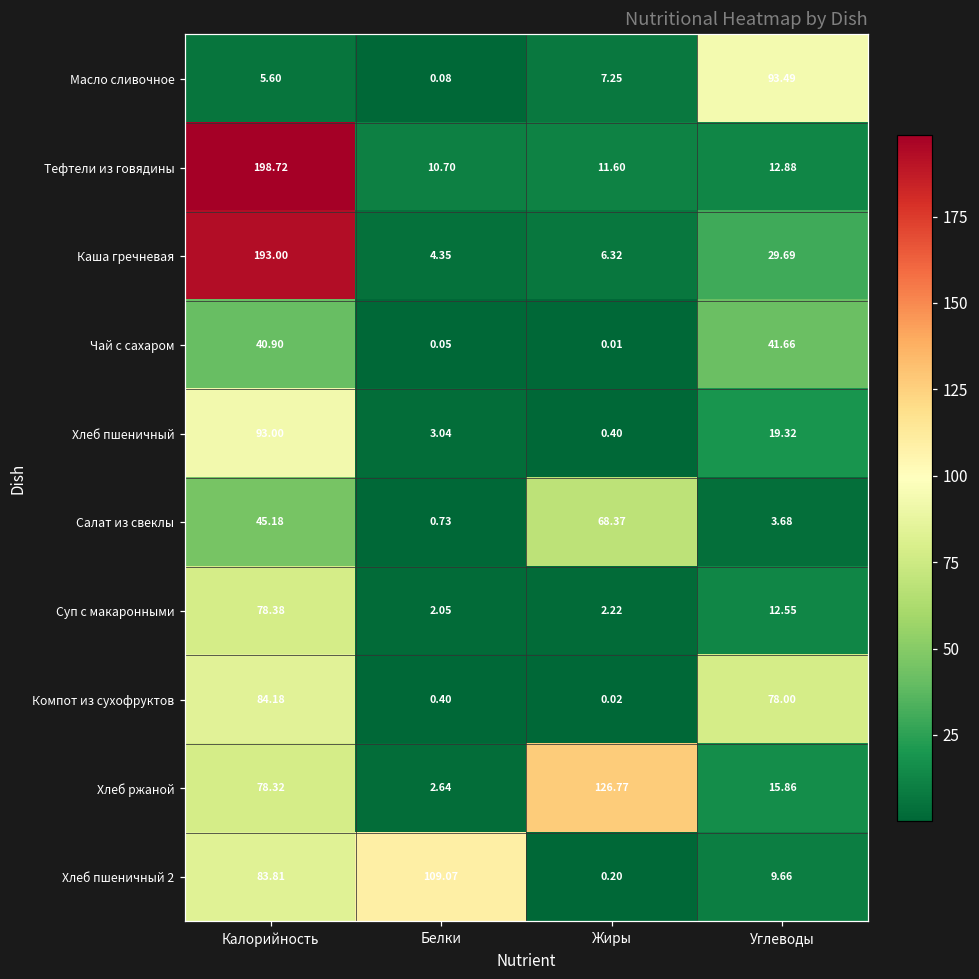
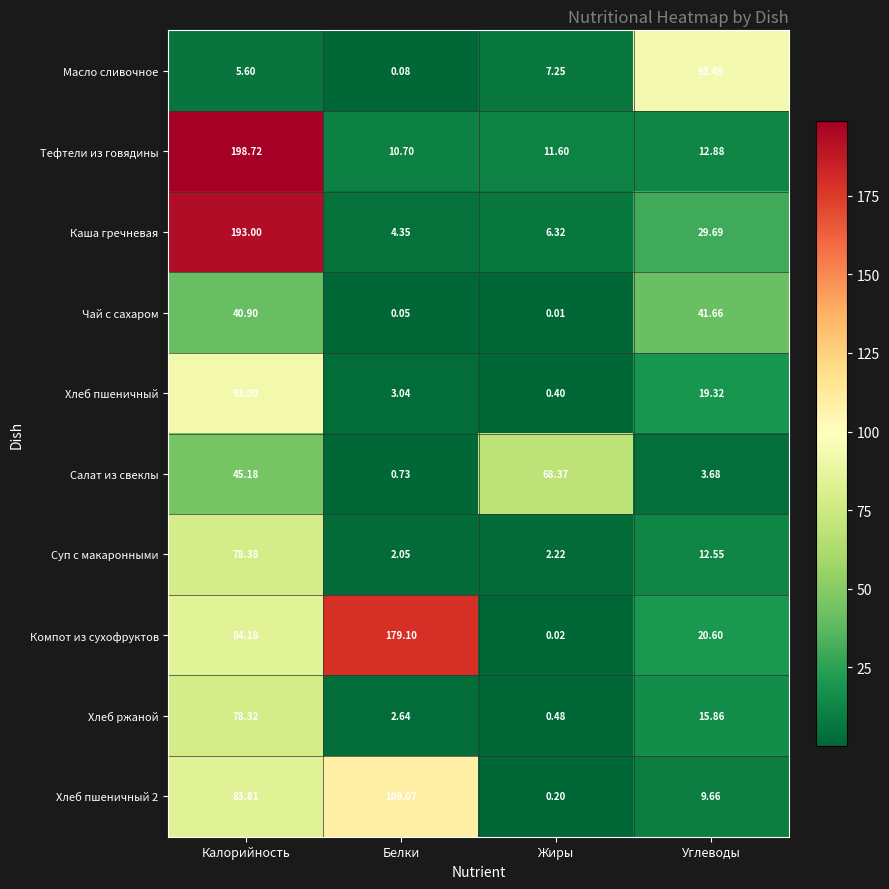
Компот из сухофруктов, Белки: 0.40 -> 179.10
Компот из сухофруктов, Углеводы: 78.00 -> 20.60
Хлеб ржаной, Жиры: 126.77 -> 0.48
